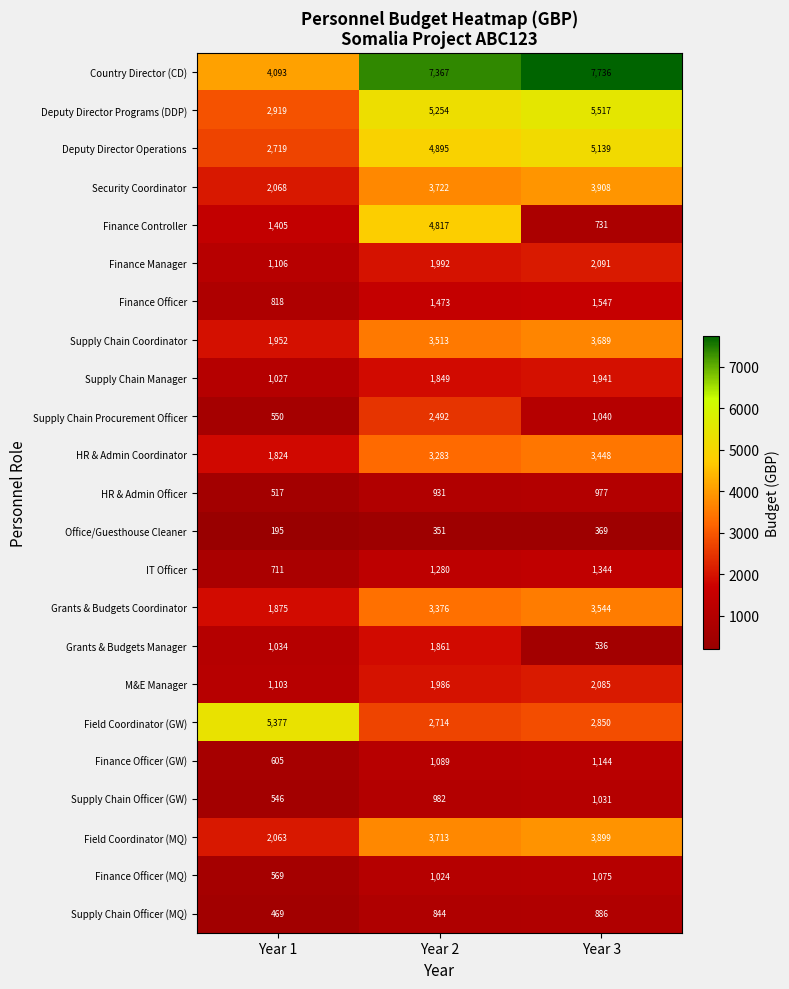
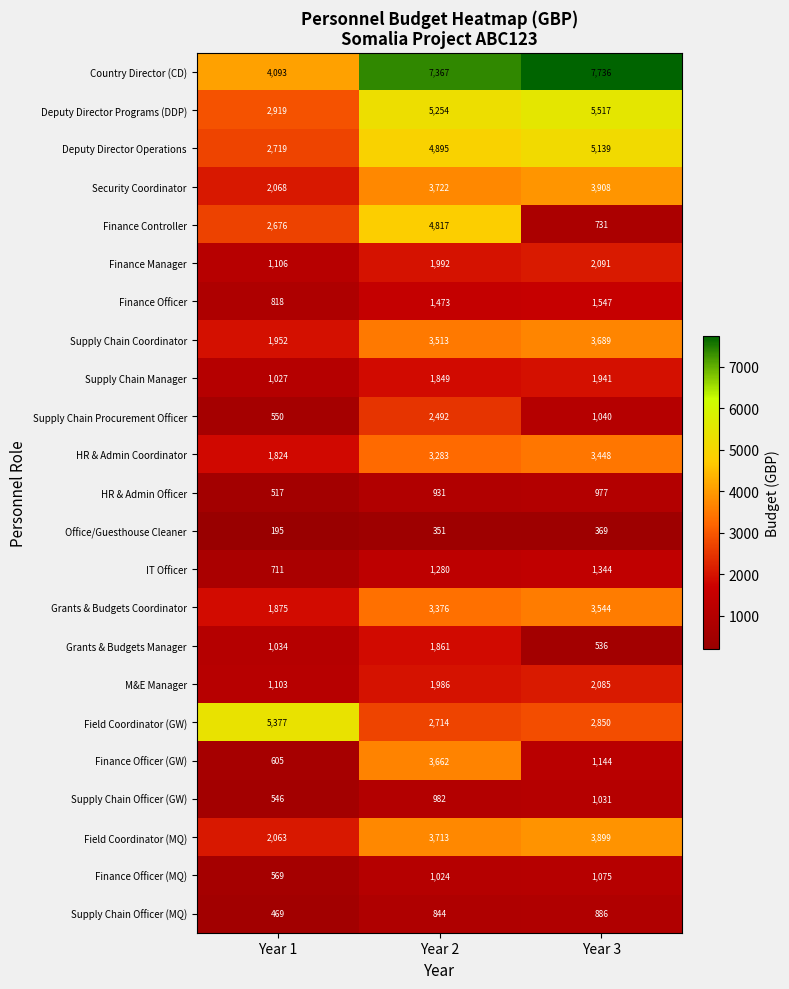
Finance Controller, Year 1: 1,405 -> 2,676
Finance Officer (GW), Year 2: 1,089 -> 3,662
